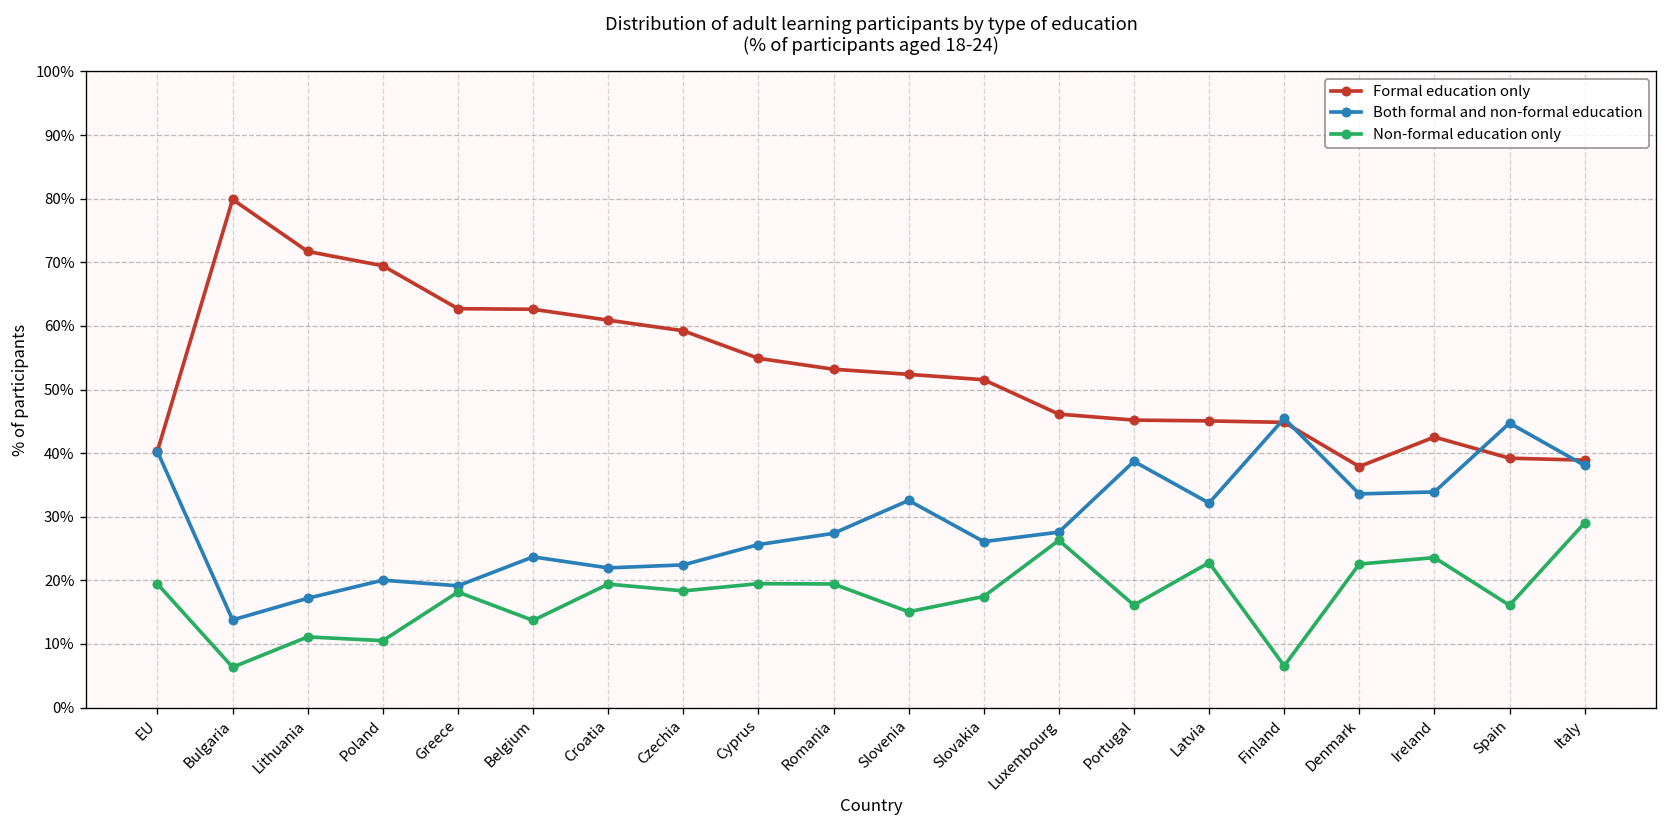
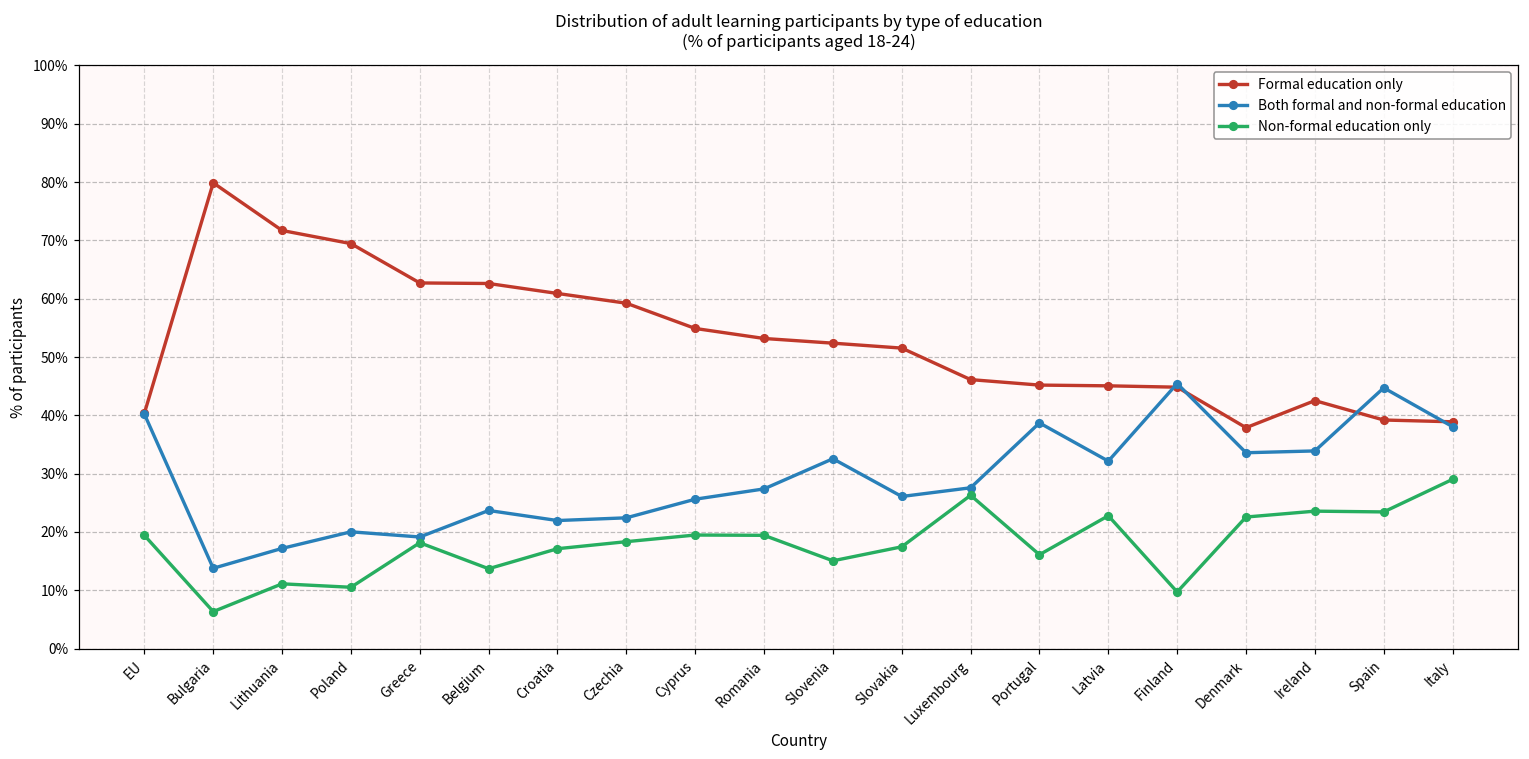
Non-formal education only, Croatia: 19% -> 17%
Non-formal education only, Finland: 7% -> 10%
Non-formal education only, Spain: 16% -> 23%
